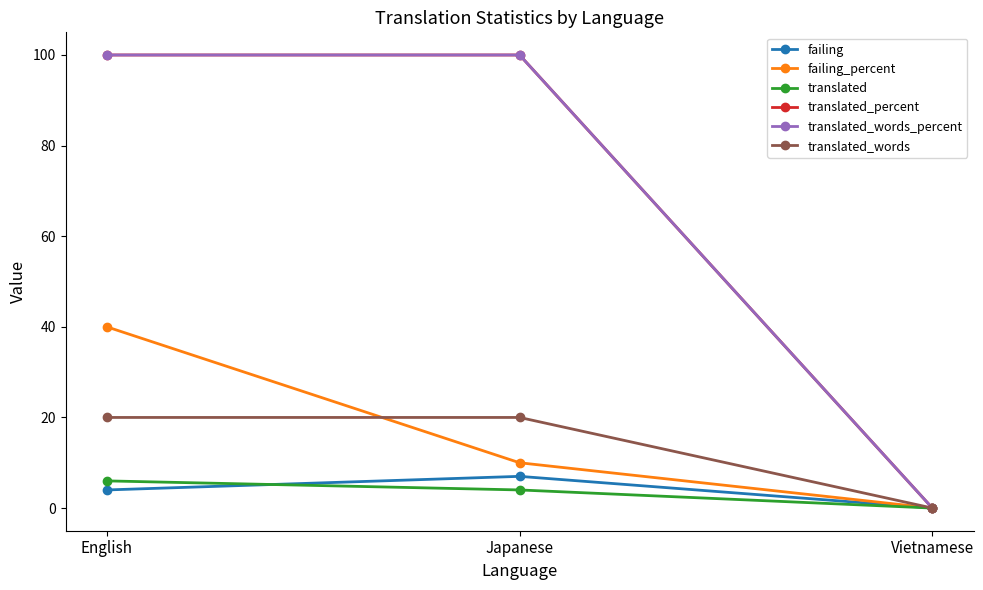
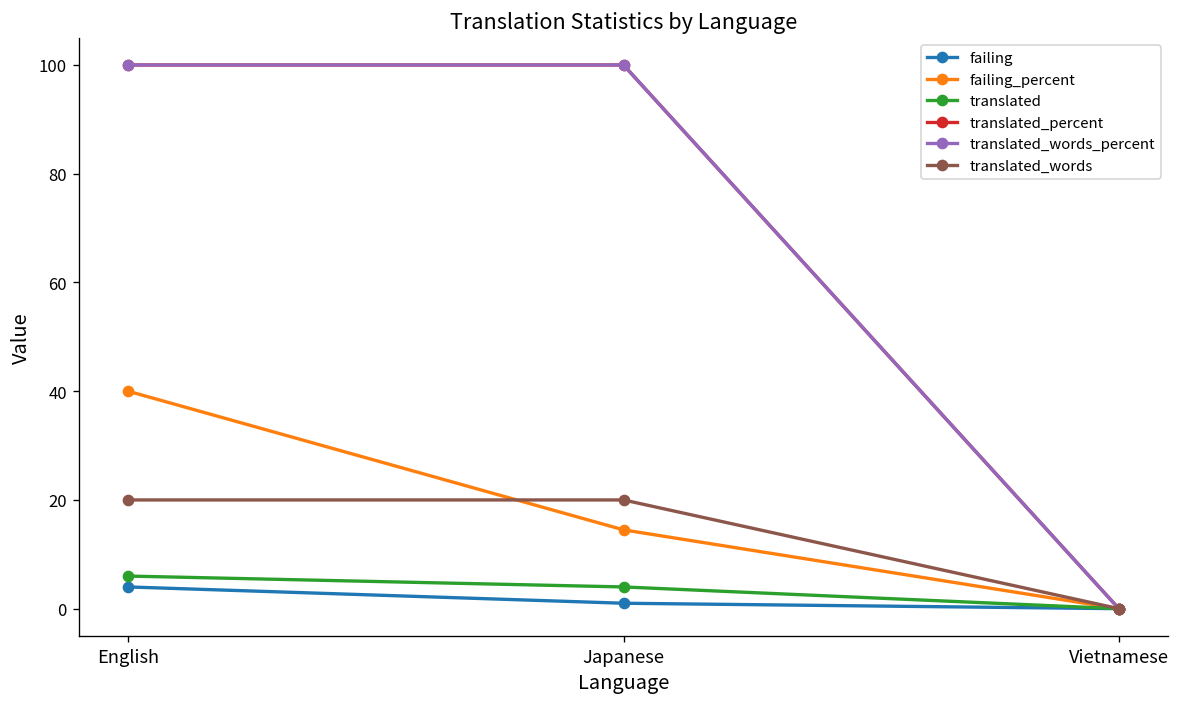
failing, Japanese: 7 -> 1
failing_percent, Japanese: 10 -> 15
